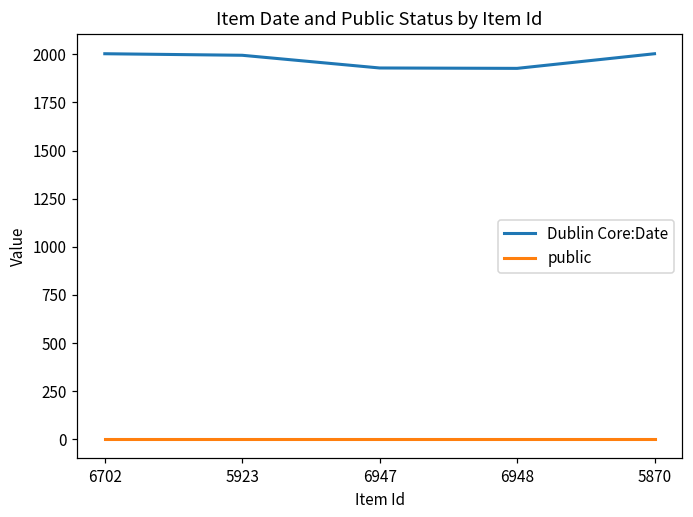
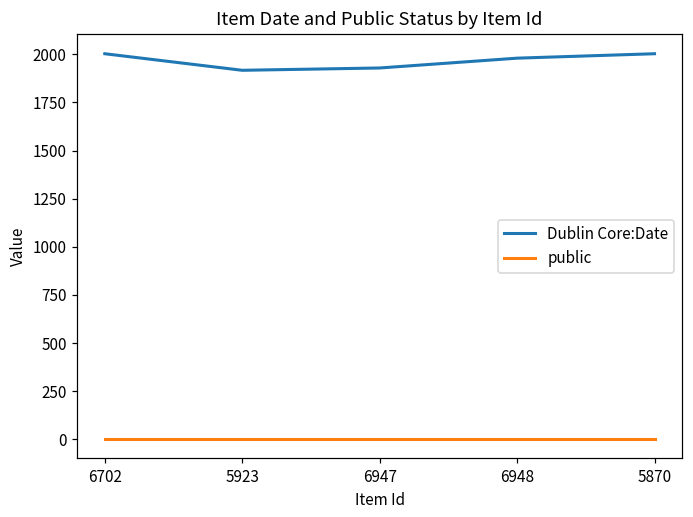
Dublin Core:Date, 5923: 2000 -> 1920
Dublin Core:Date, 6948: 1930 -> 1980
